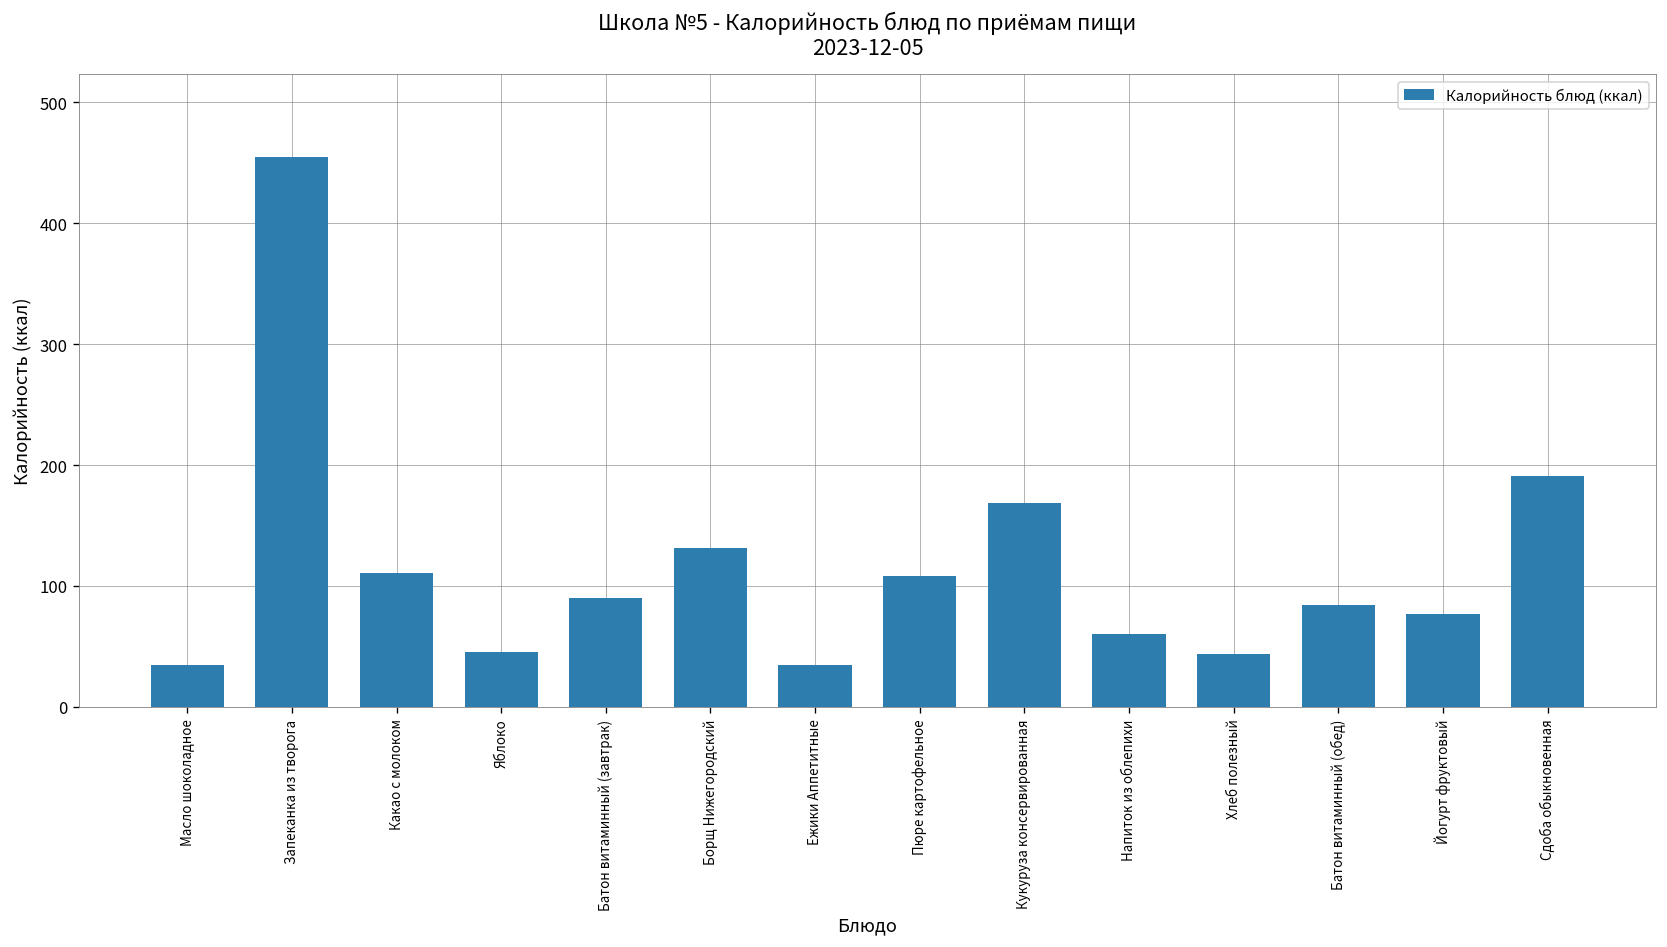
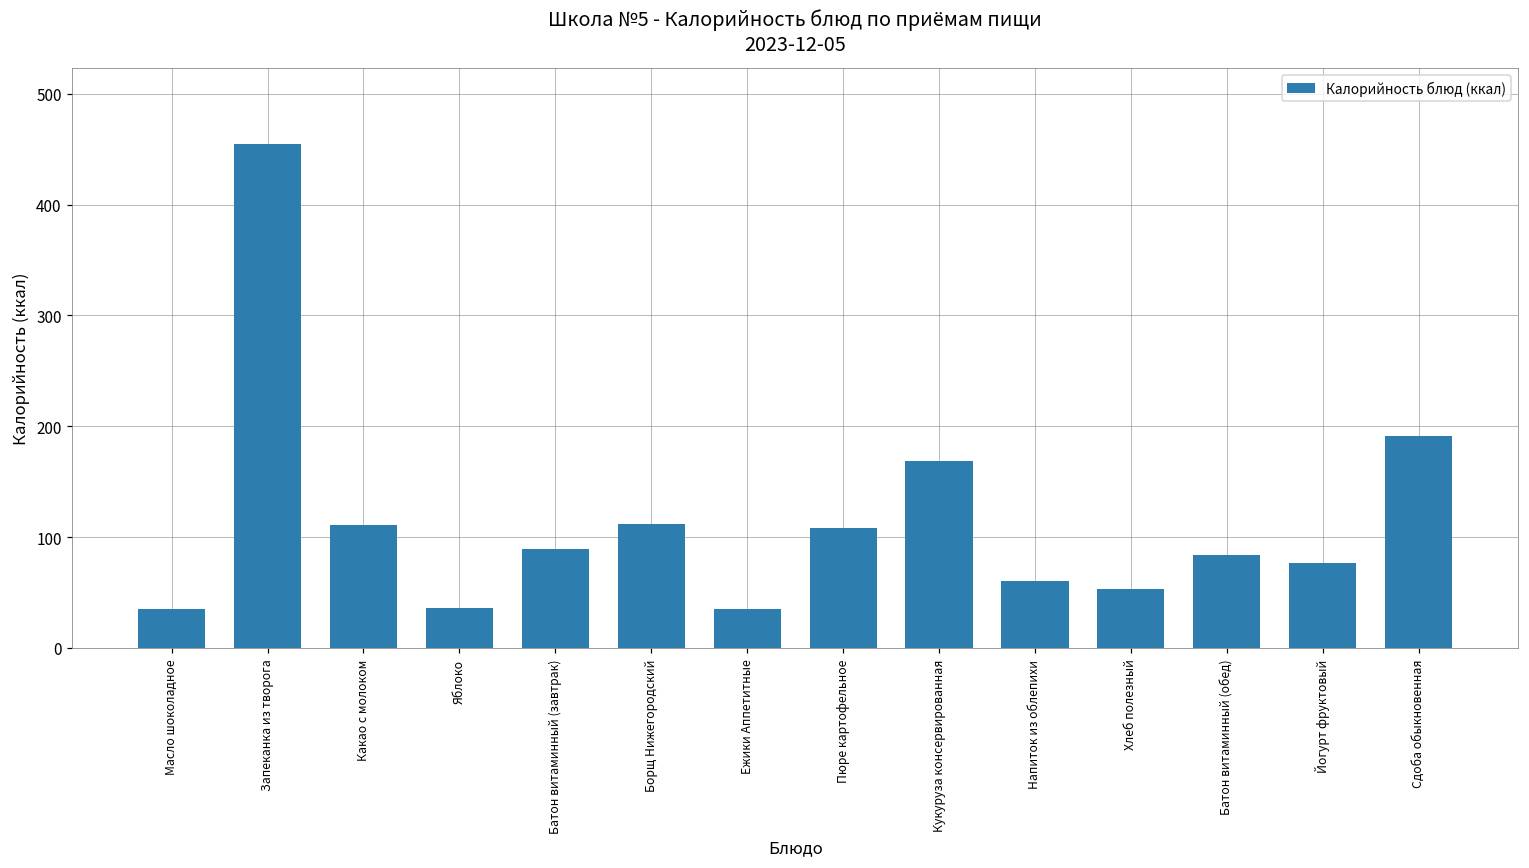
Яблоко: 45 -> 36
Борщ Нижегородский: 131 -> 112
Хлеб полезный: 44 -> 53
